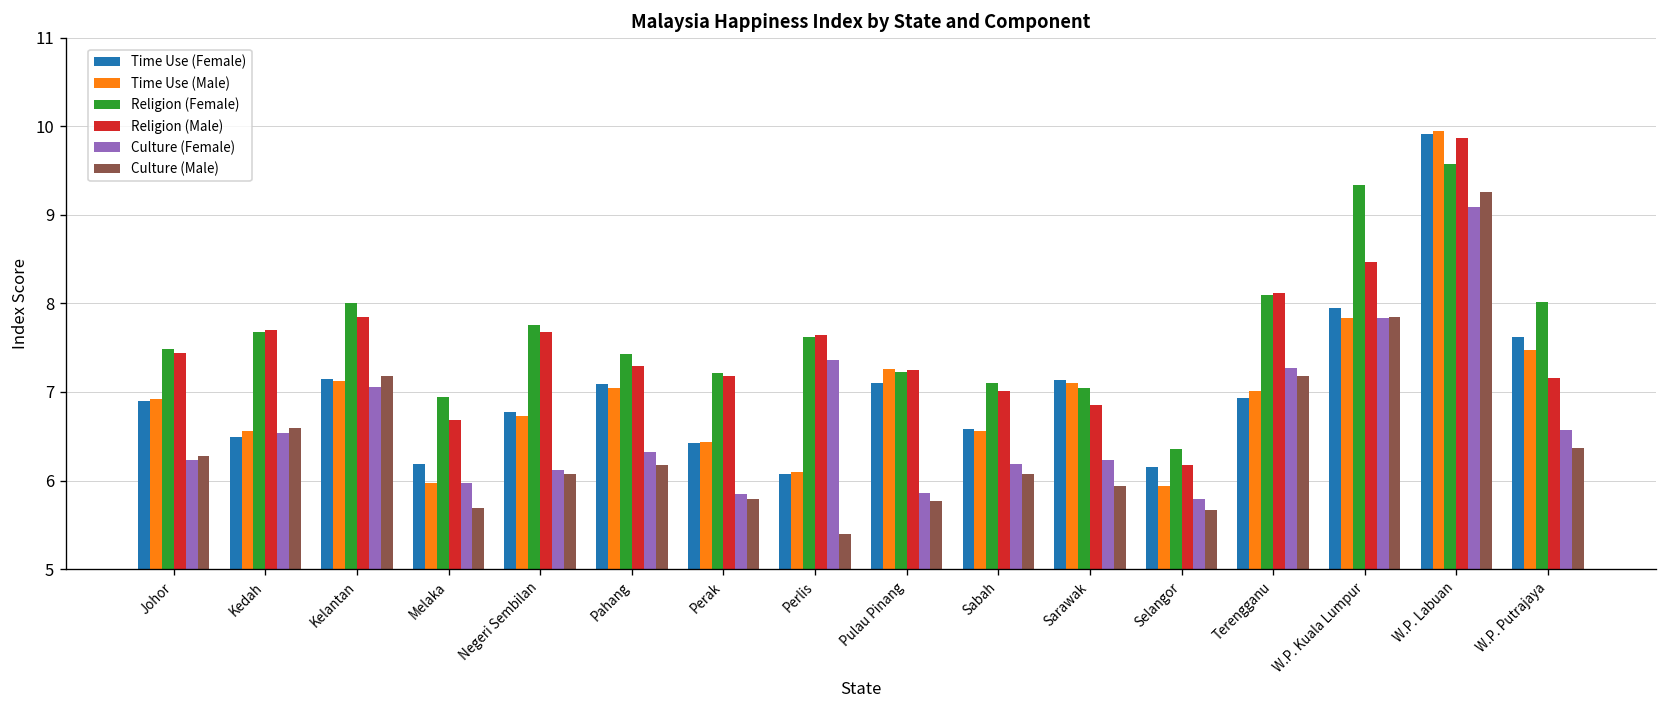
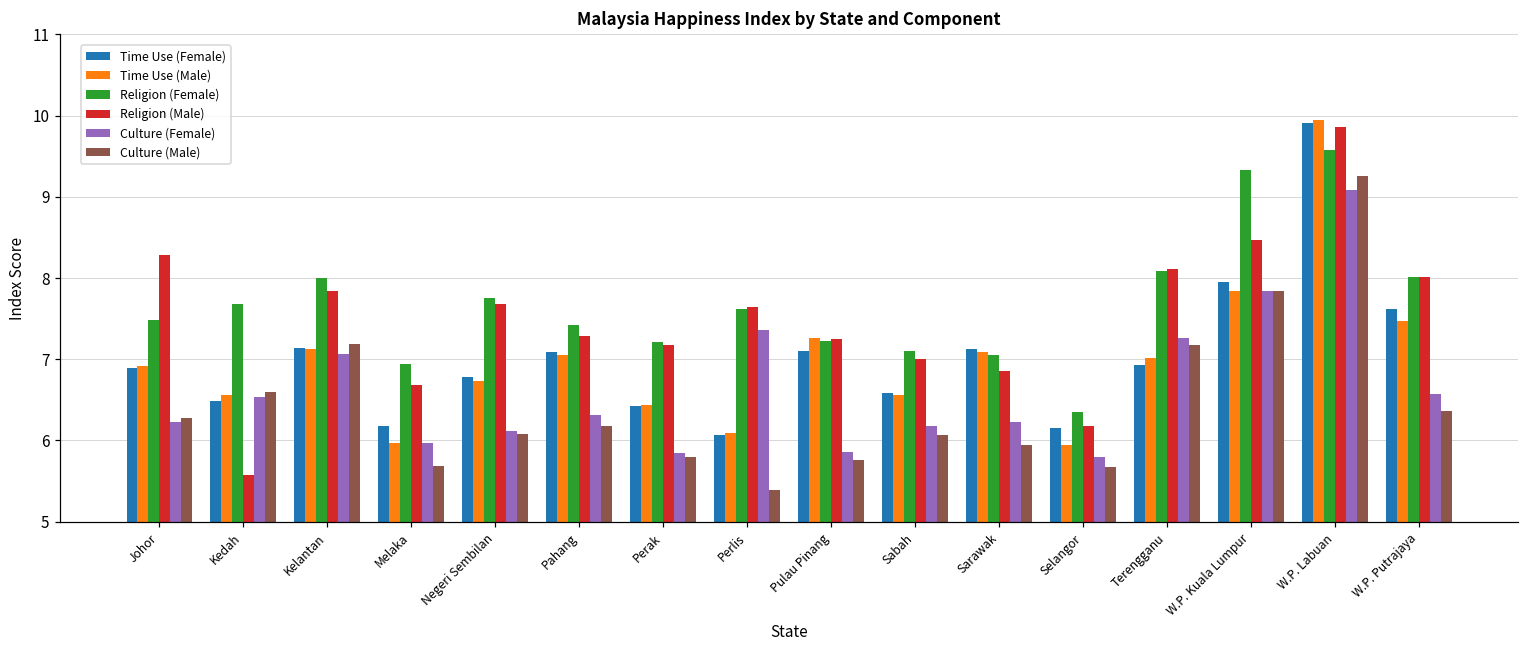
Religion (Male), Johor: 7.4 -> 8.3
Religion (Male), Kedah: 7.7 -> 5.6
Religion (Male), W.P. Putrajaya: 7.2 -> 8.0
